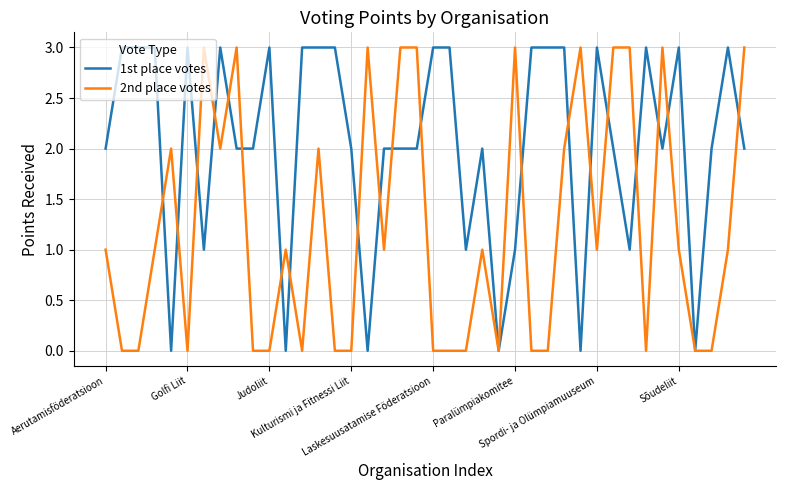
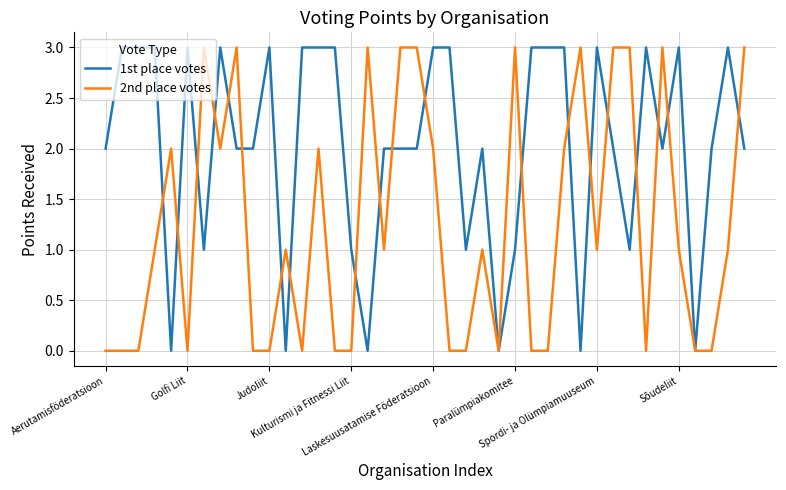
2nd place votes, Aerutamisföderatsioon: 1 -> 0
1st place votes, Kulturismi ja Fitnessi Liit: 2 -> 1
2nd place votes, Laskesuusatamise Föderatsioon: 0 -> 2
